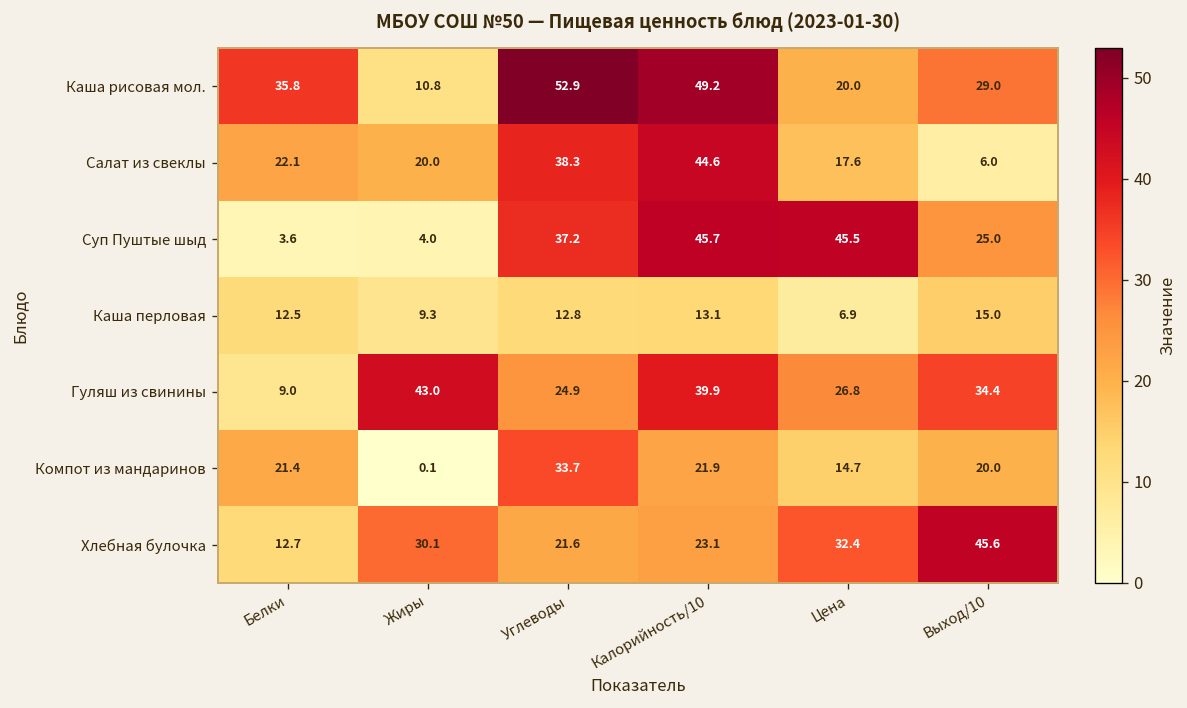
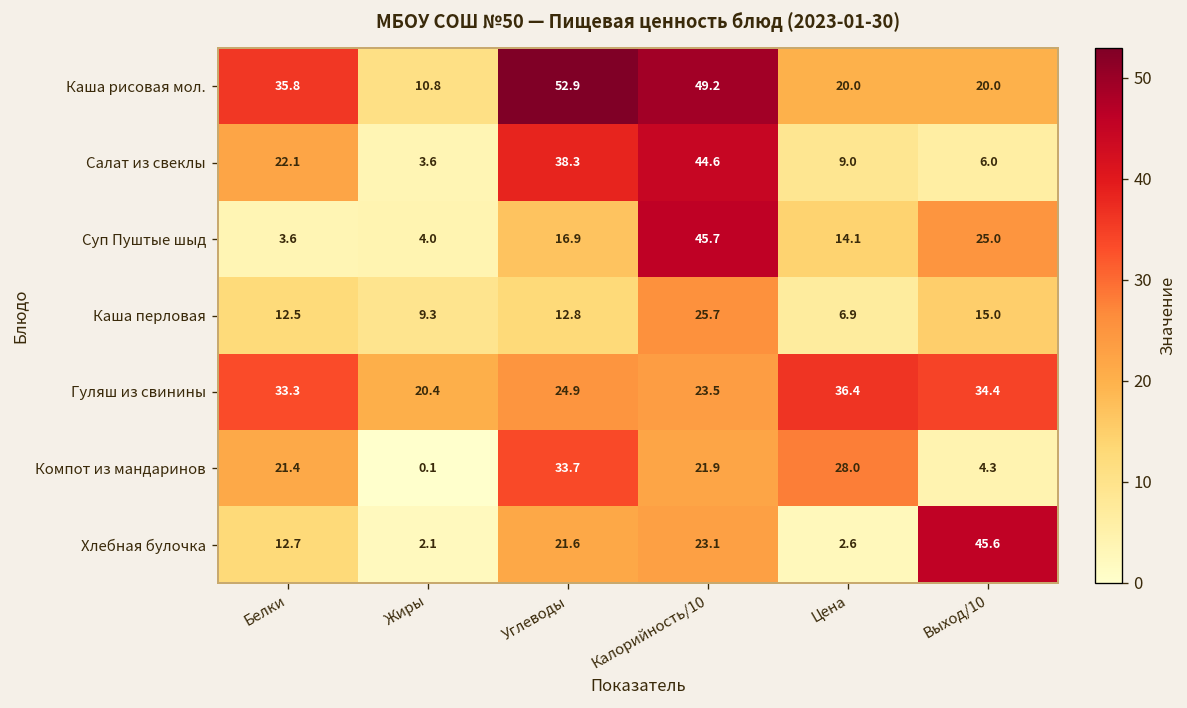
Каша рисовая мол., Выход/10: 29.0 -> 20.0
Салат из свеклы, Жиры: 20.0 -> 3.6
Салат из свеклы, Цена: 17.6 -> 9.0
Суп Пуштые шыд, Углеводы: 37.2 -> 16.9
Суп Пуштые шыд, Цена: 45.5 -> 14.1
Каша перловая, Калорийность/10: 13.1 -> 25.7
Гуляш из свинины, Белки: 9.0 -> 33.3
Гуляш из свинины, Жиры: 43.0 -> 20.4
Гуляш из свинины, Калорийность/10: 39.9 -> 23.5
Гуляш из свинины, Цена: 26.8 -> 36.4
Компот из мандаринов, Цена: 14.7 -> 28.0
Компот из мандаринов, Выход/10: 20.0 -> 4.3
Хлебная булочка, Жиры: 30.1 -> 2.1
Хлебная булочка, Цена: 32.4 -> 2.6
